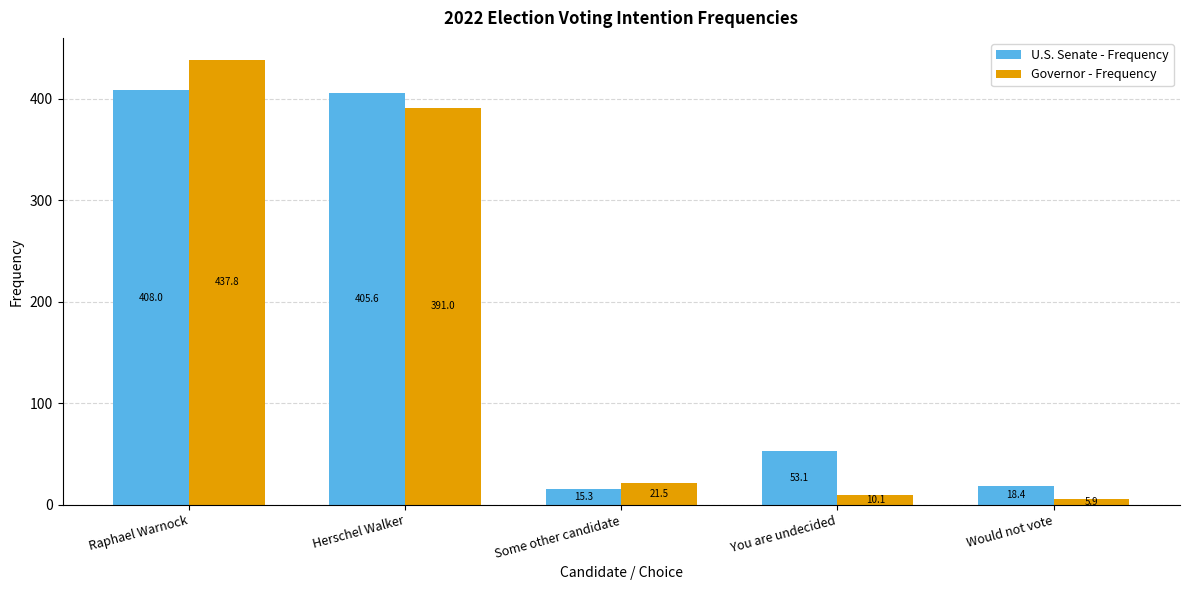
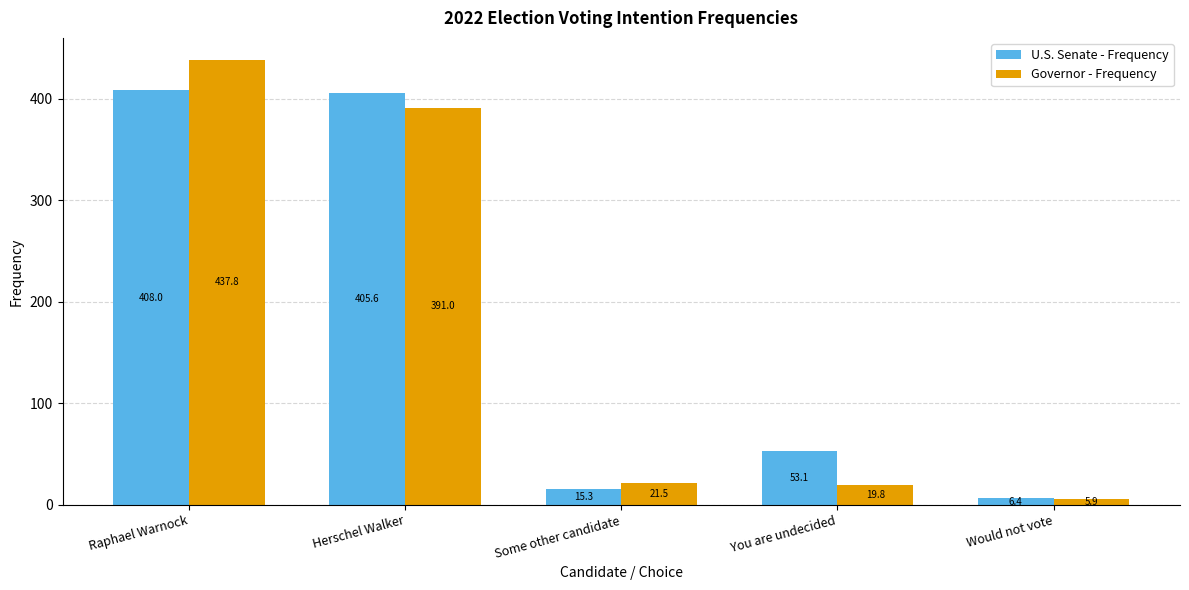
Governor - Frequency, You are undecided: 10.1 -> 19.8
U.S. Senate - Frequency, Would not vote: 18.4 -> 6.4
